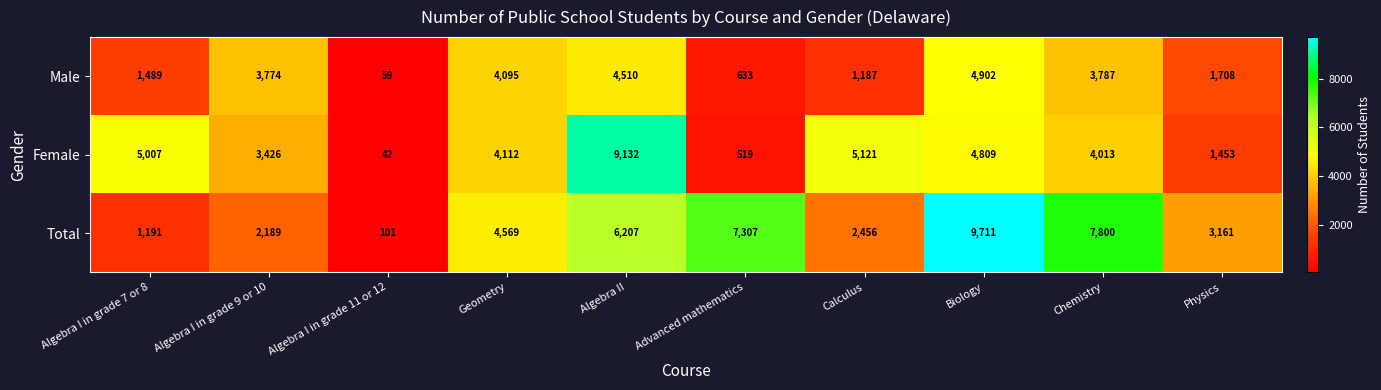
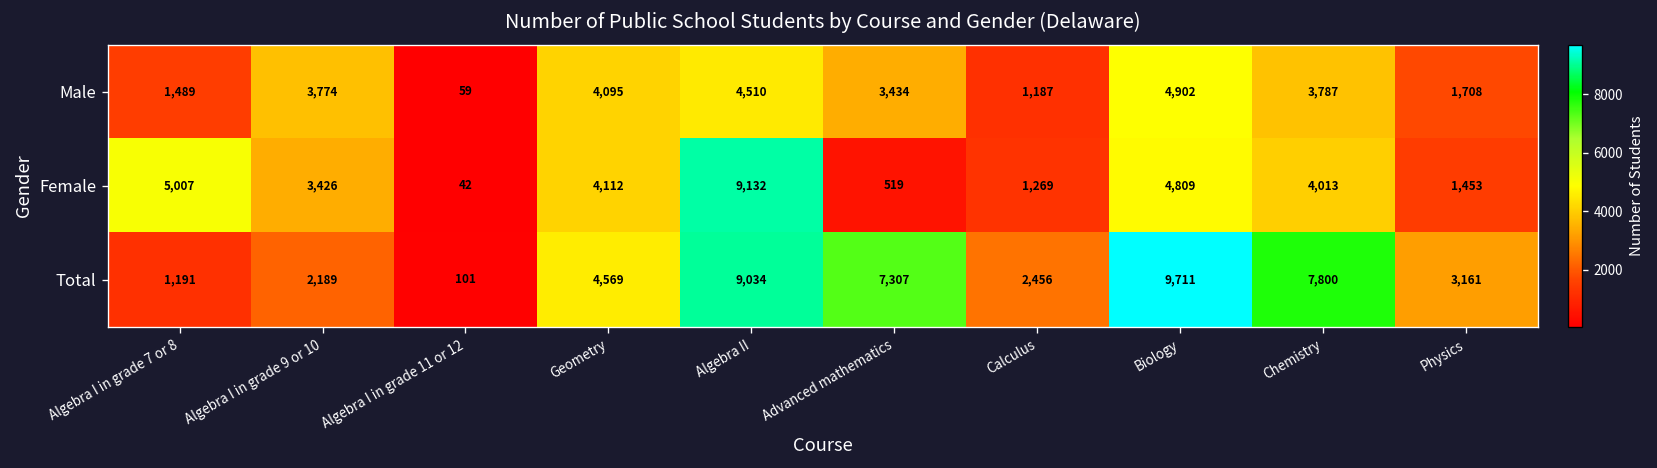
Male, Advanced mathematics: 633 -> 3,434
Female, Calculus: 5,121 -> 1,269
Total, Algebra II: 6,207 -> 9,034
